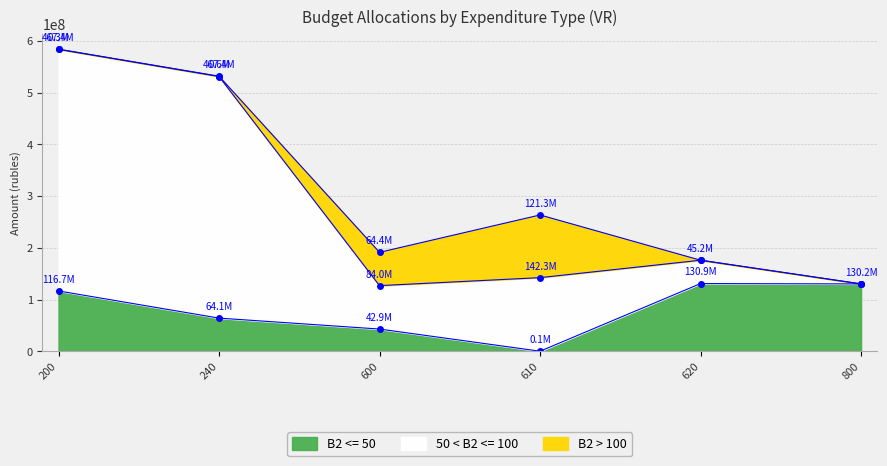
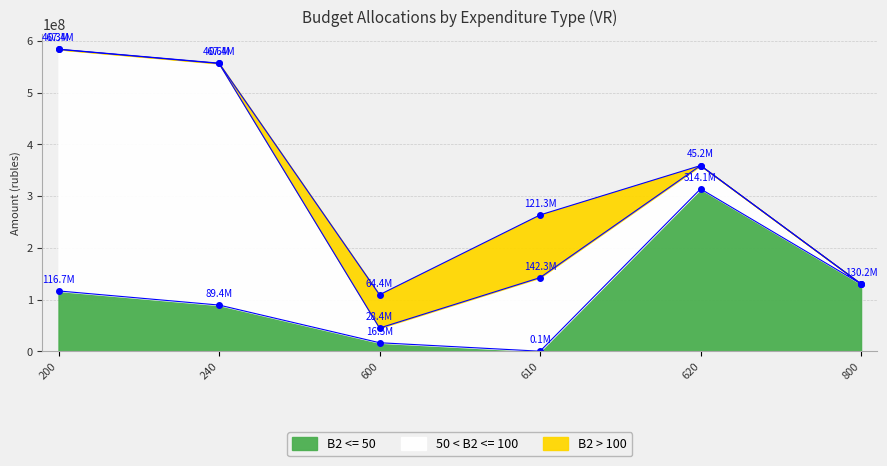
B2 <= 50, 240: 64.1M -> 89.4M
B2 <= 50, 600: 42.9M -> 16.5M
50 < B2 <= 100, 600: 84.0M -> 28.4M
B2 <= 50, 620: 130.9M -> 314.1M
